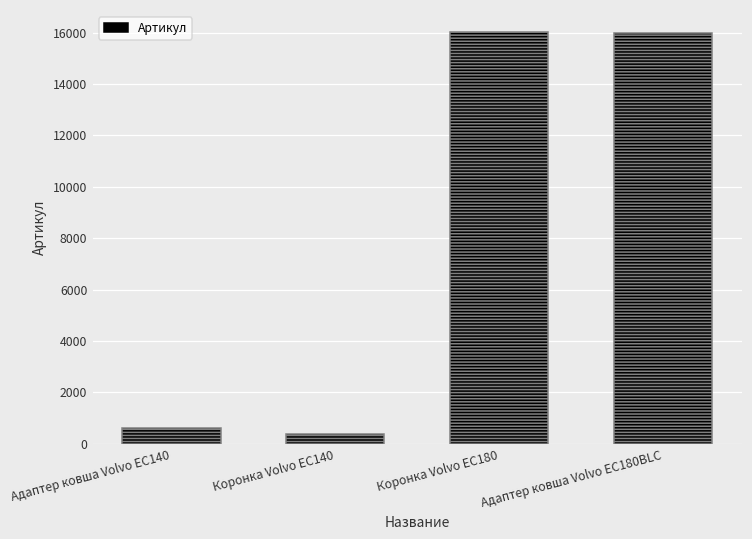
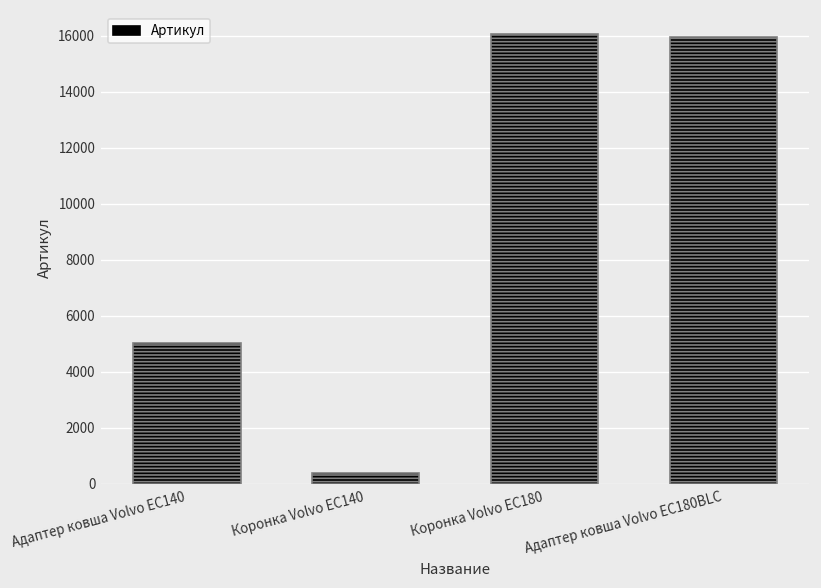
Адаптер ковша Volvo EC140: 600 -> 5000
